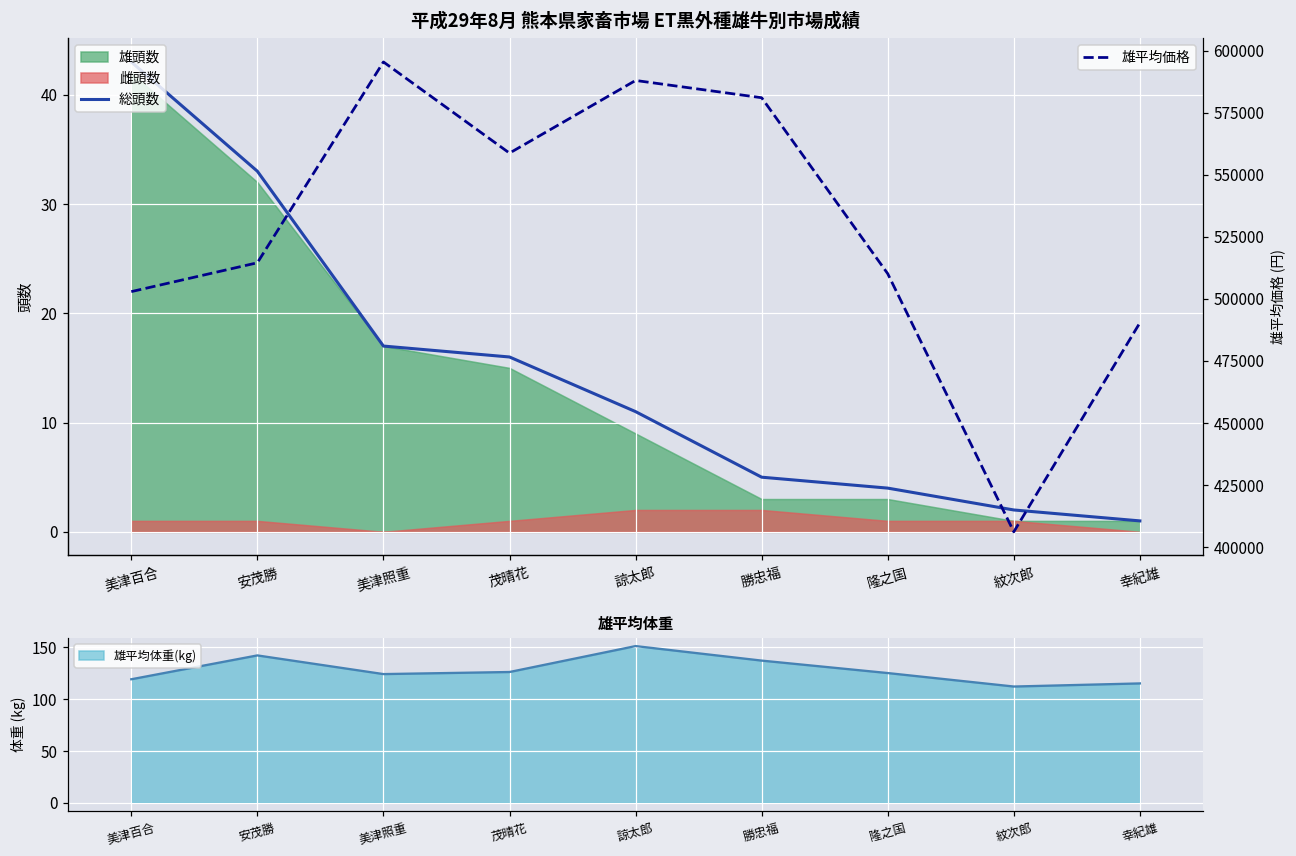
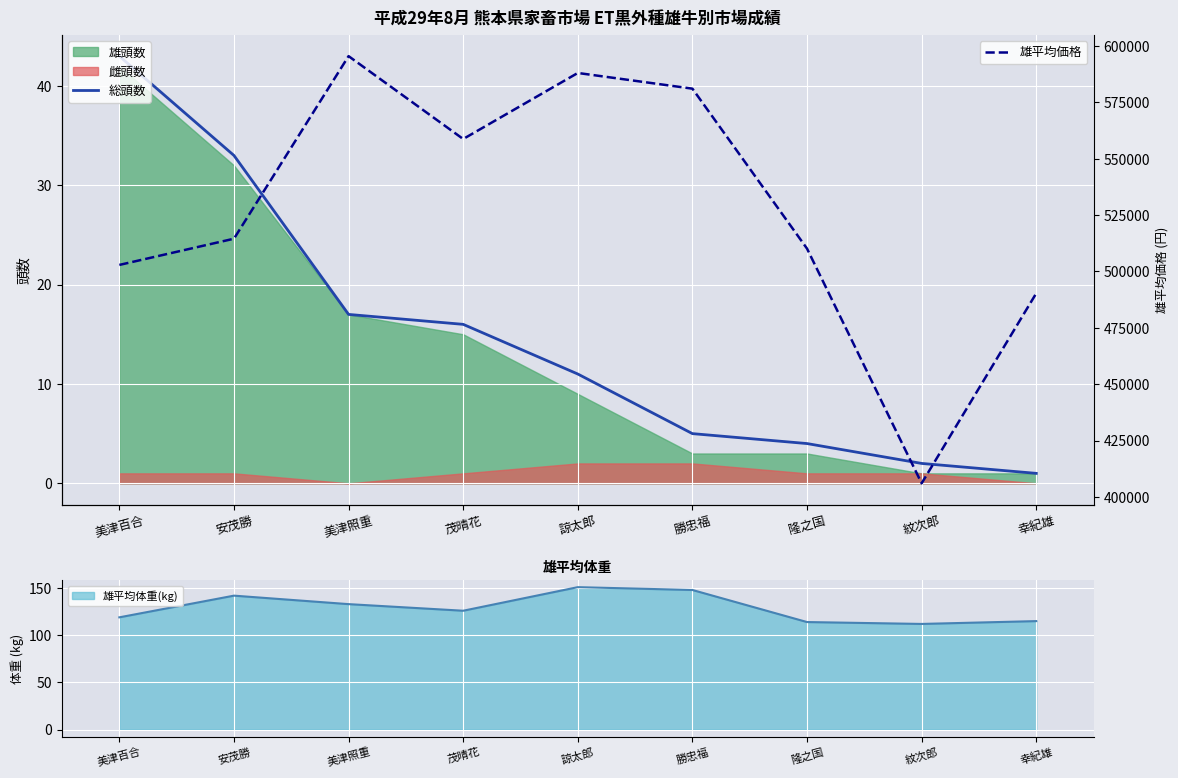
雄平均体重, 美津照重: 120 -> 130
雄平均体重, 勝忠福: 140 -> 150
雄平均体重, 隆之国: 130 -> 110
